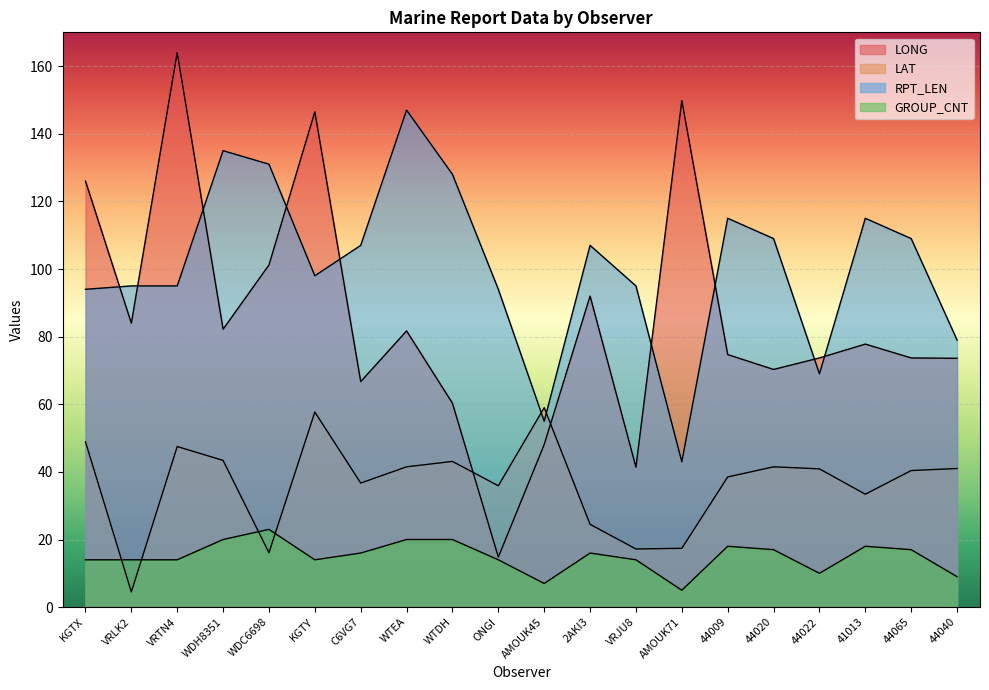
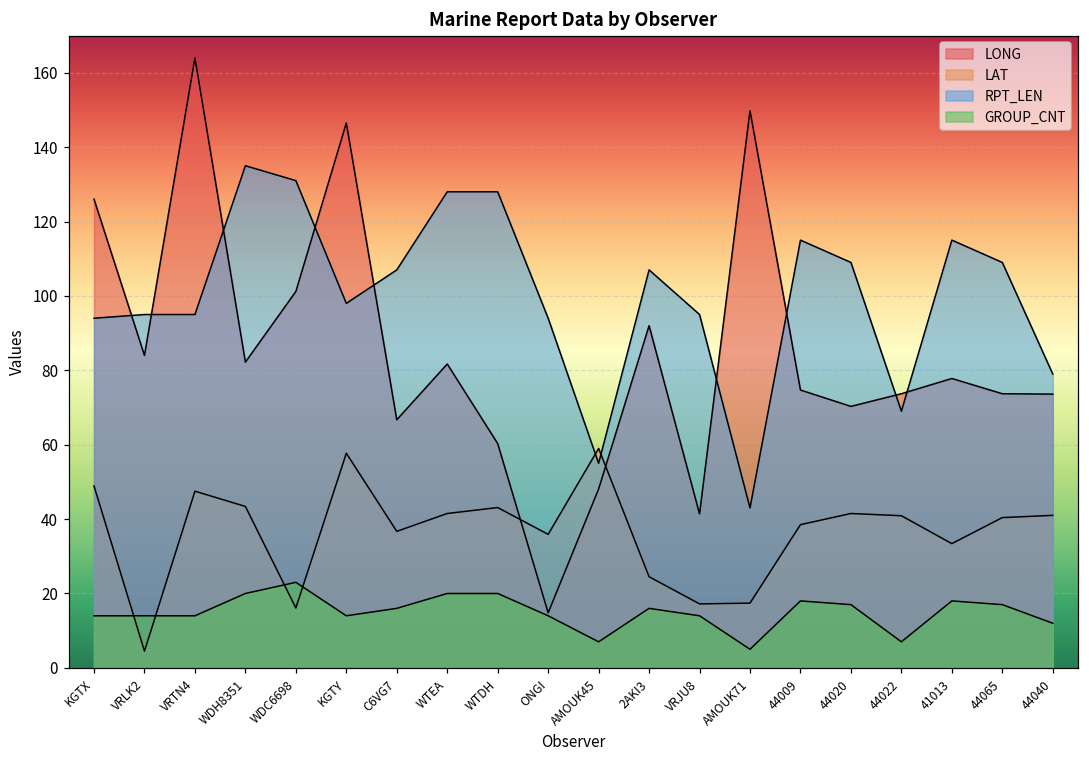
RPT_LEN, WTEA: 147 -> 128
GROUP_CNT, 44022: 10 -> 7
GROUP_CNT, 44040: 9 -> 12
